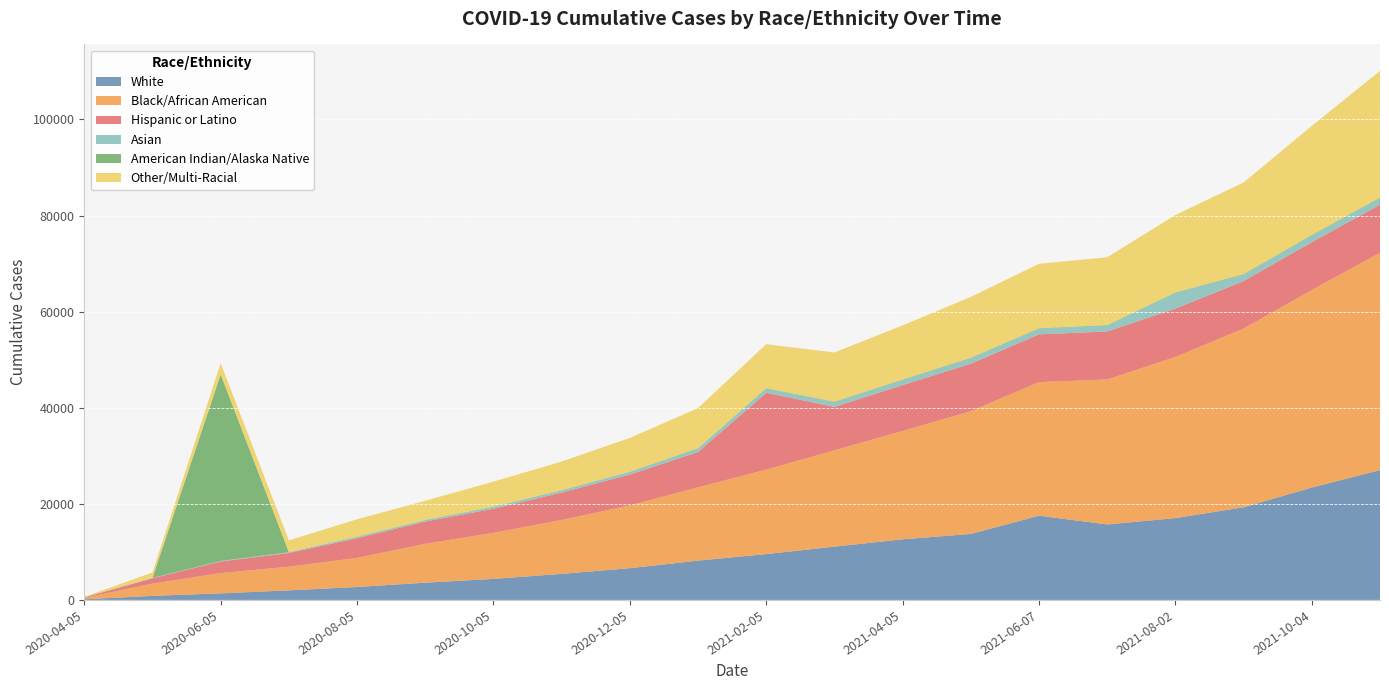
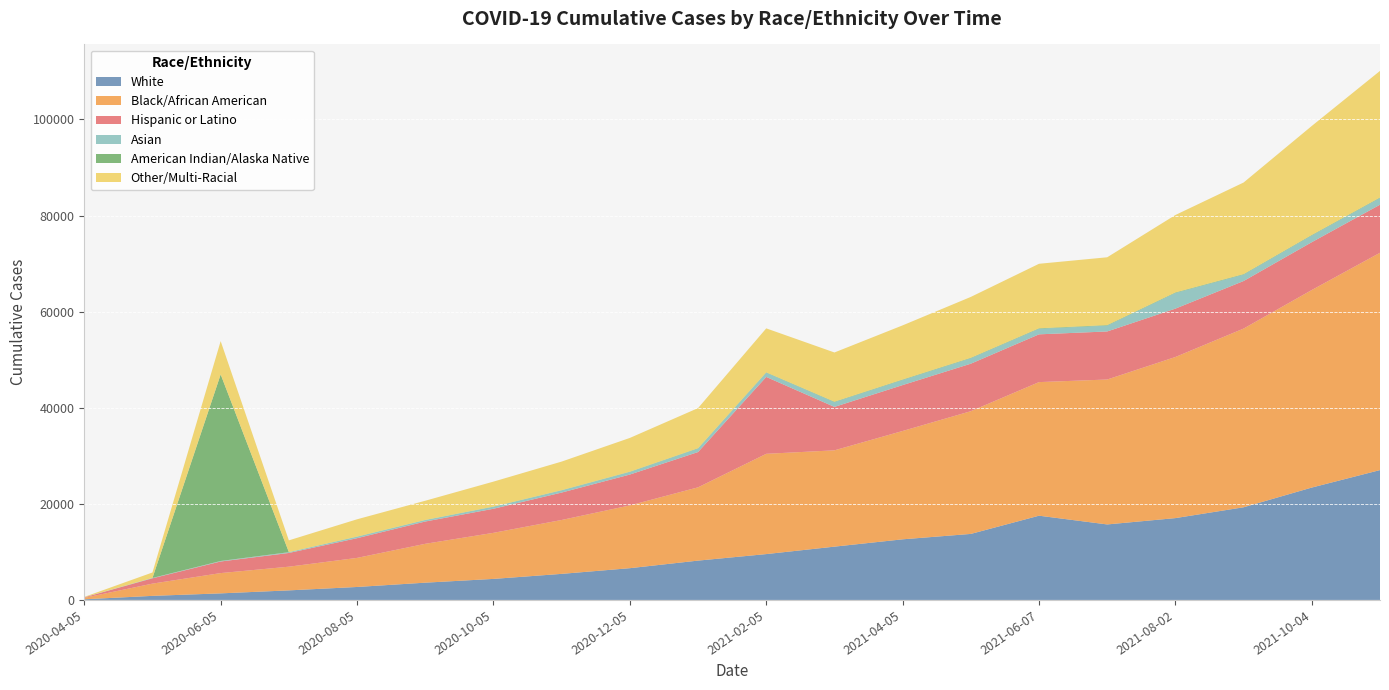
Other/Multi-Racial, 2020-06-05: 2000 -> 7000
Black/African American, 2021-02-05: 18000 -> 21000
